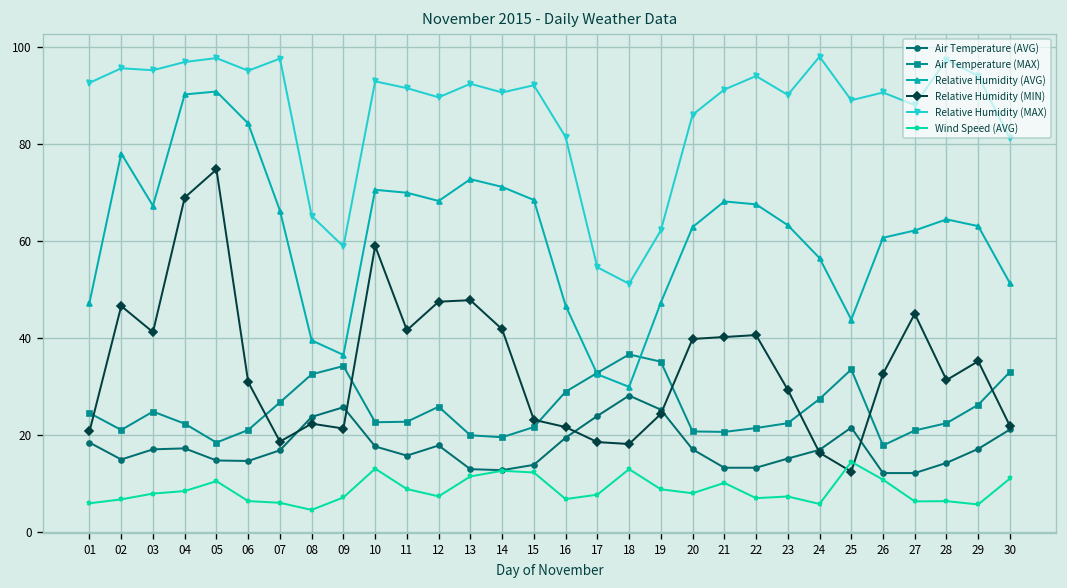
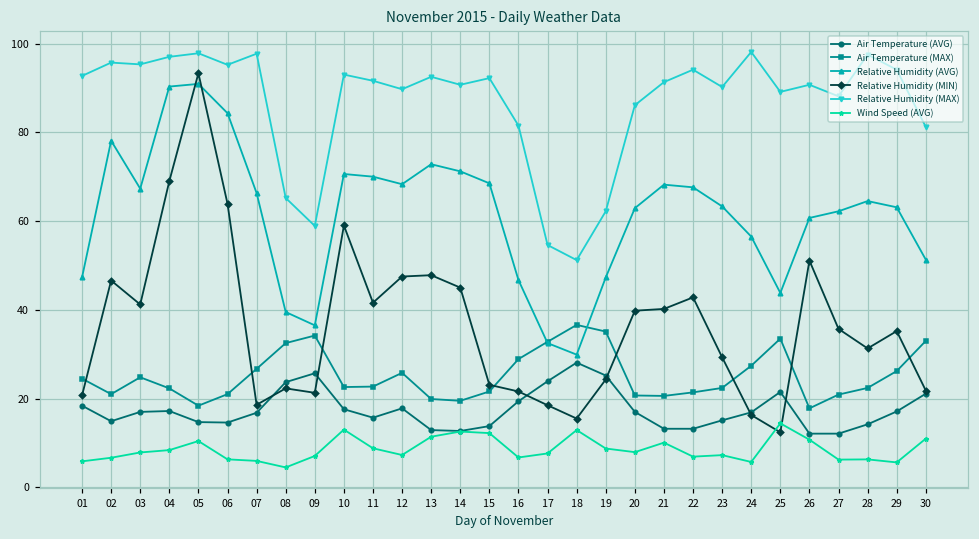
Relative Humidity (MIN), 05: 75 -> 93
Relative Humidity (MIN), 06: 31 -> 64
Relative Humidity (MIN), 14: 42 -> 45
Relative Humidity (MIN), 18: 18 -> 16
Relative Humidity (MIN), 22: 41 -> 43
Relative Humidity (MIN), 26: 33 -> 51
Relative Humidity (MIN), 27: 45 -> 36
